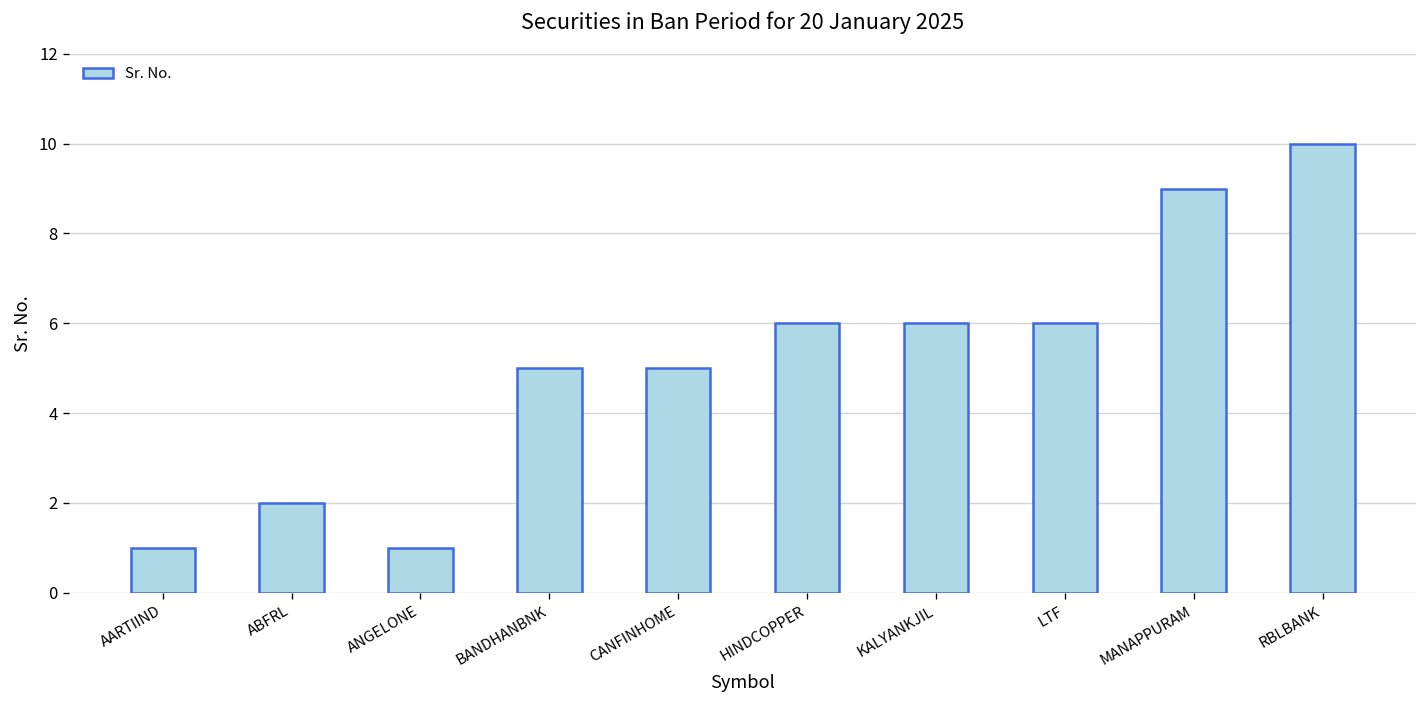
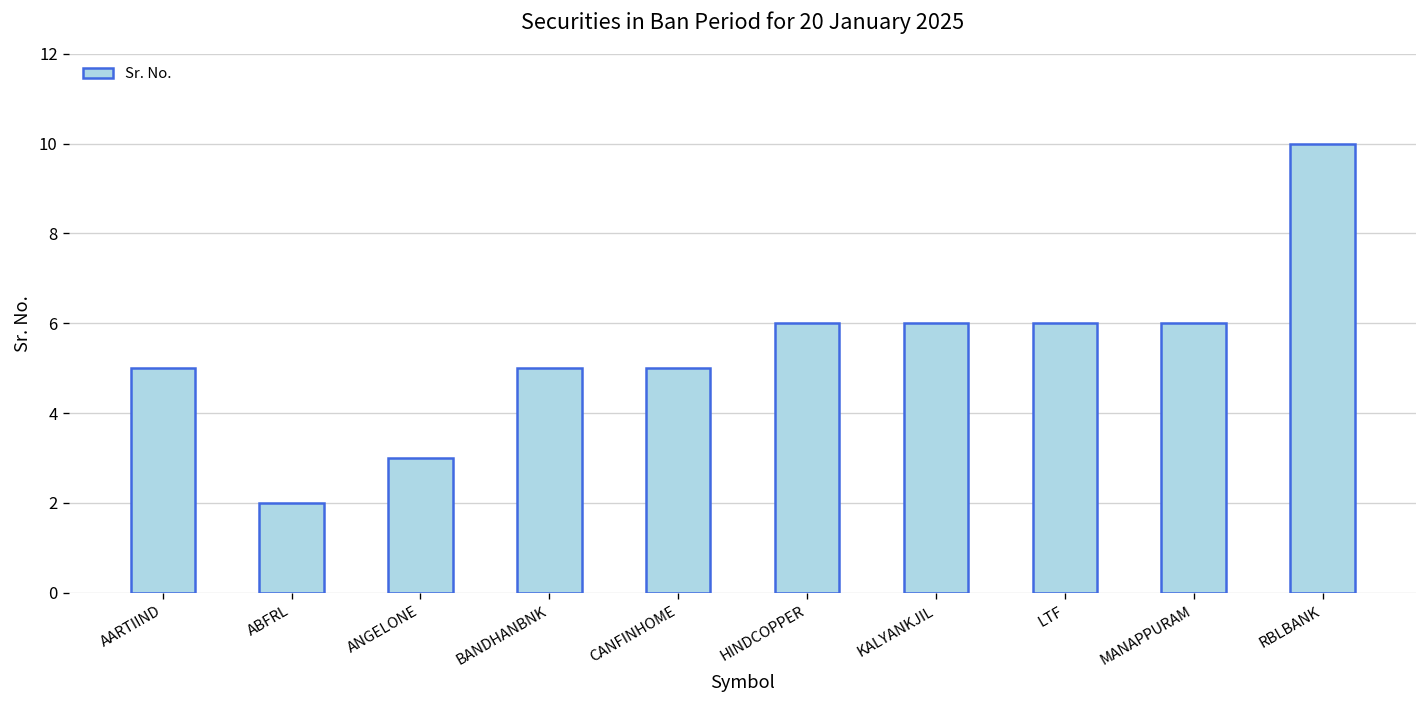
AARTIIND: 1 -> 5
ANGELONE: 1 -> 3
MANAPPURAM: 9 -> 6
